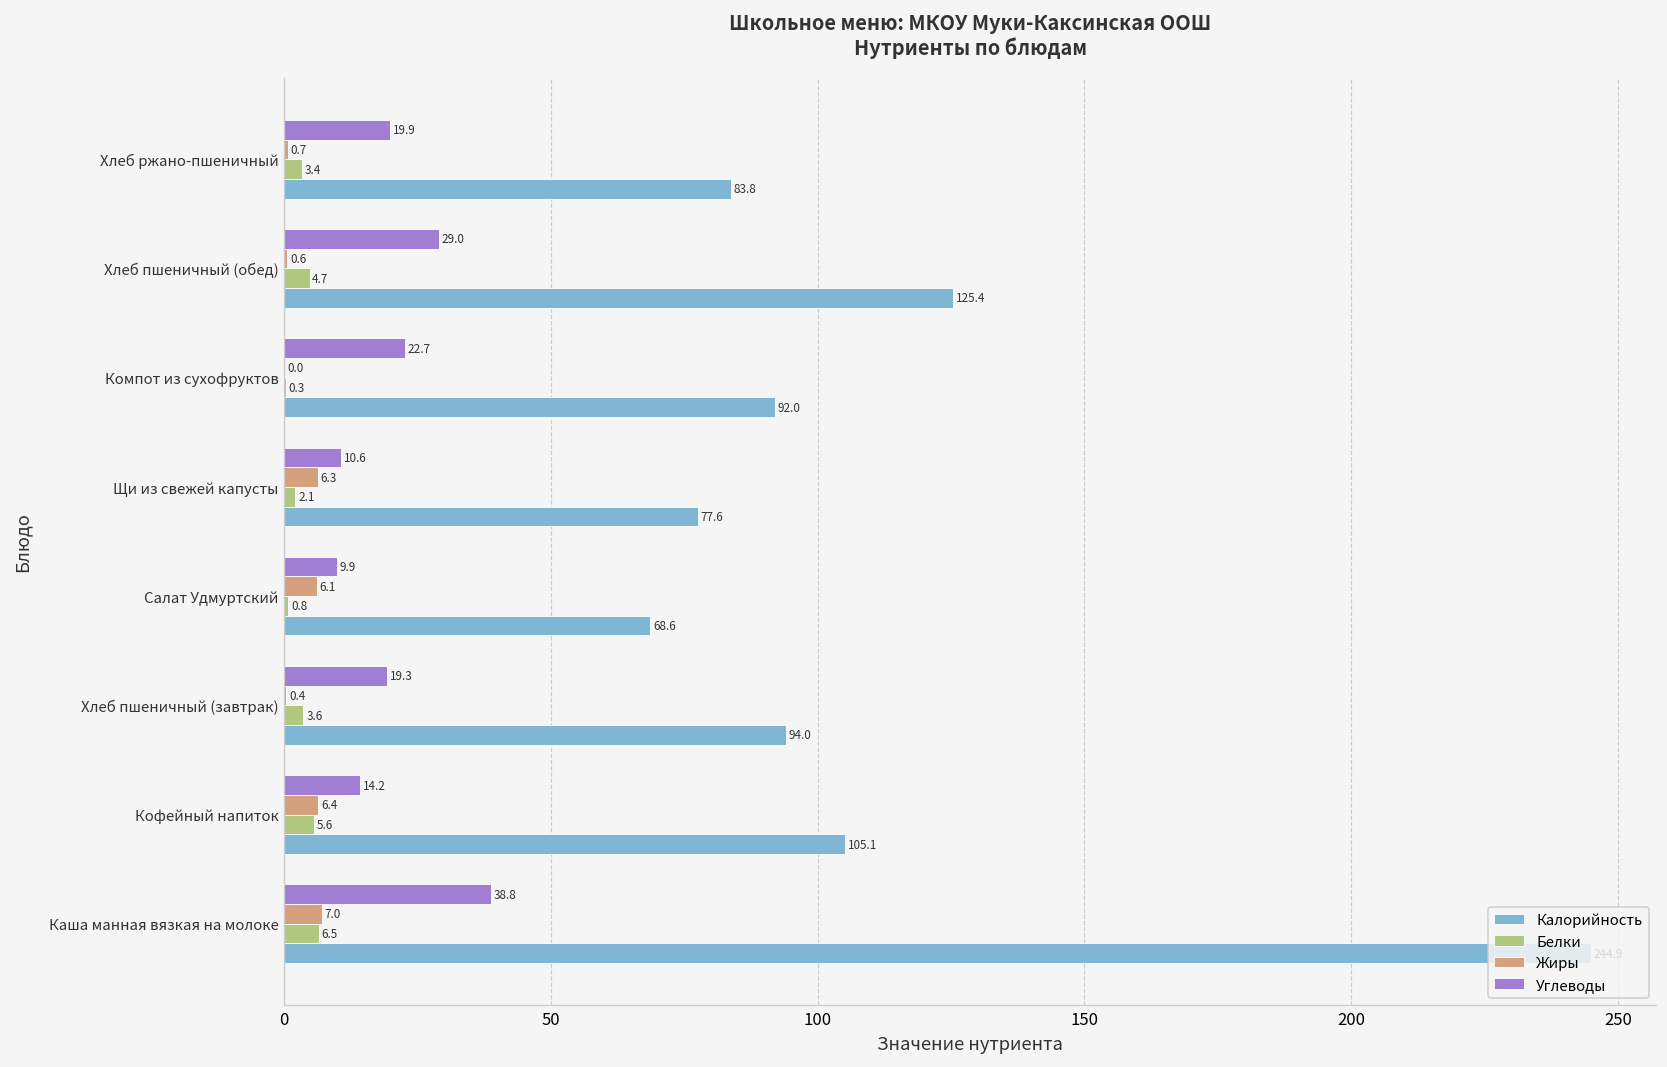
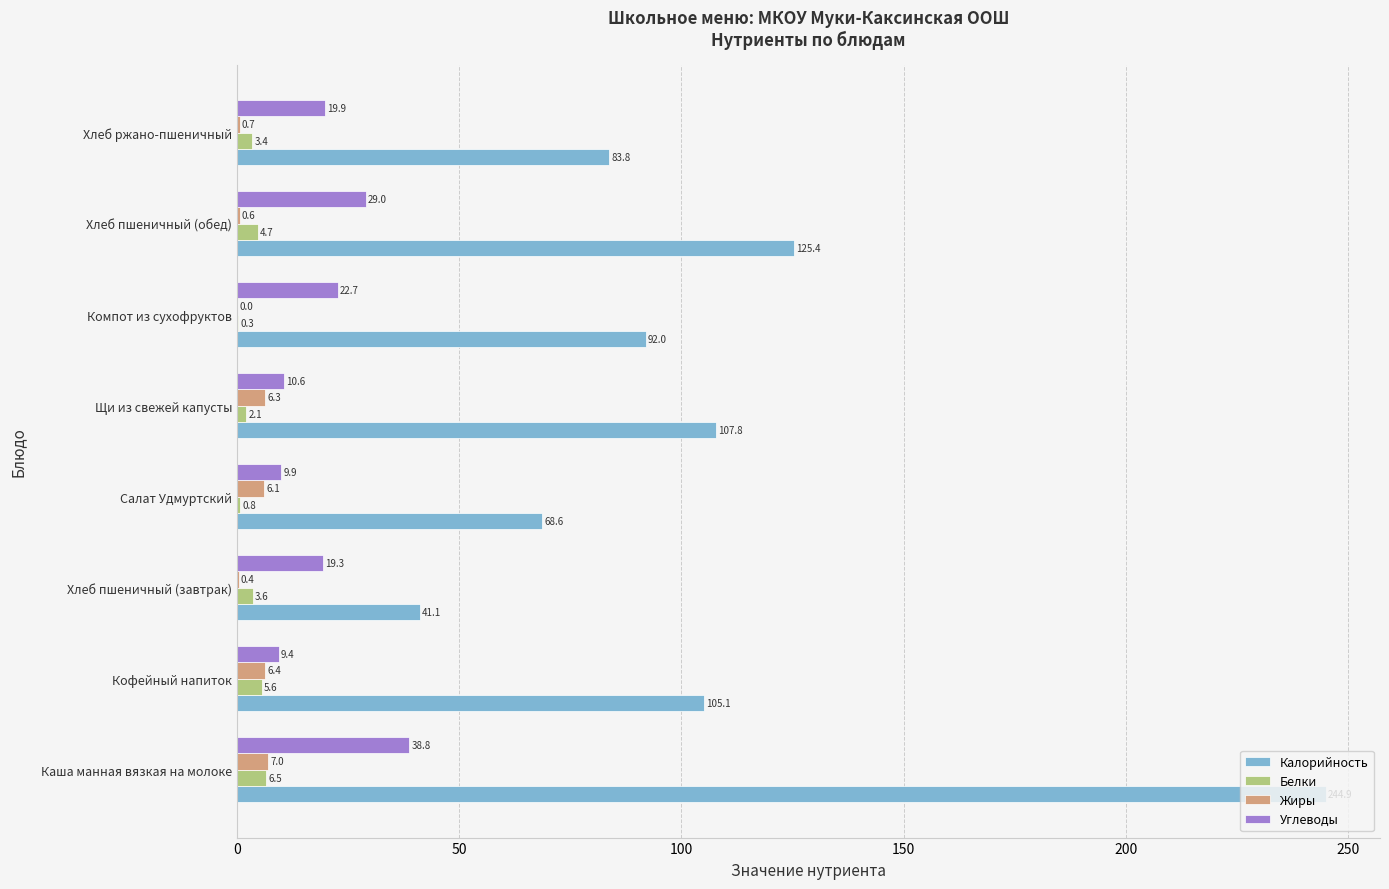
Калорийность, Щи из свежей капусты: 77.6 -> 107.8
Калорийность, Хлеб пшеничный (завтрак): 94.0 -> 41.1
Углеводы, Кофейный напиток: 14.2 -> 9.4
